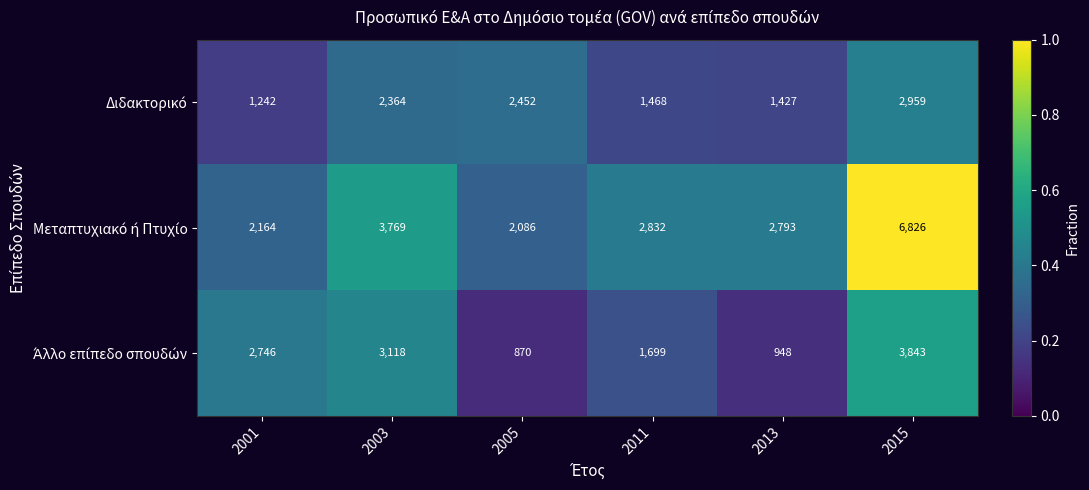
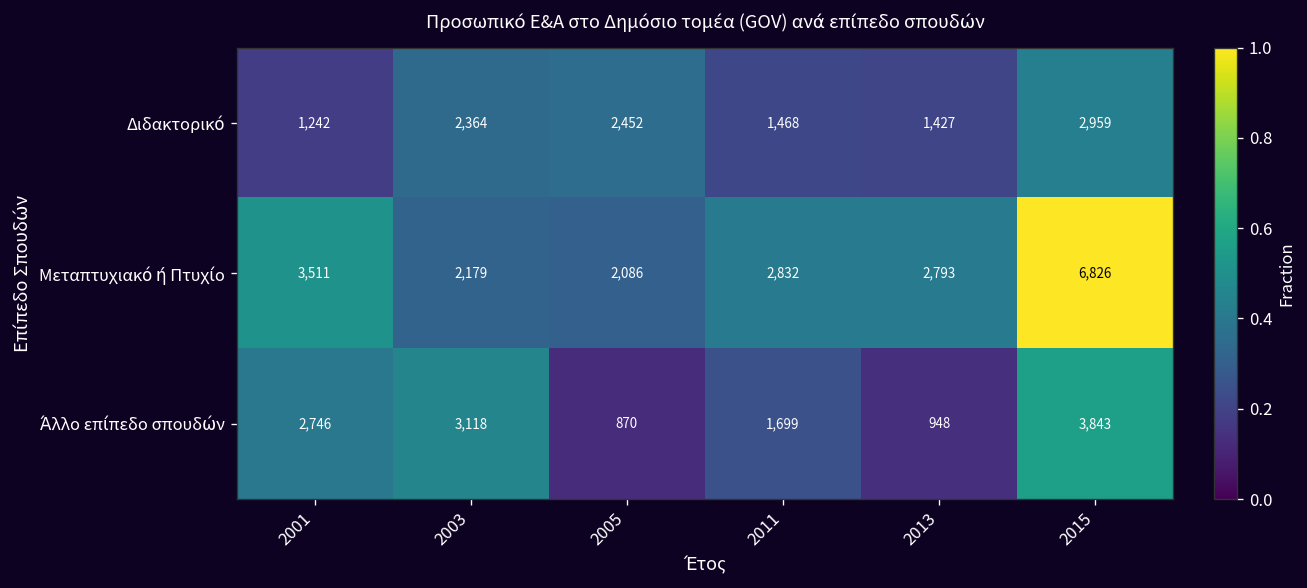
Μεταπτυχιακό ή Πτυχίο, 2001: 2,164 -> 3,511
Μεταπτυχιακό ή Πτυχίο, 2003: 3,769 -> 2,179
